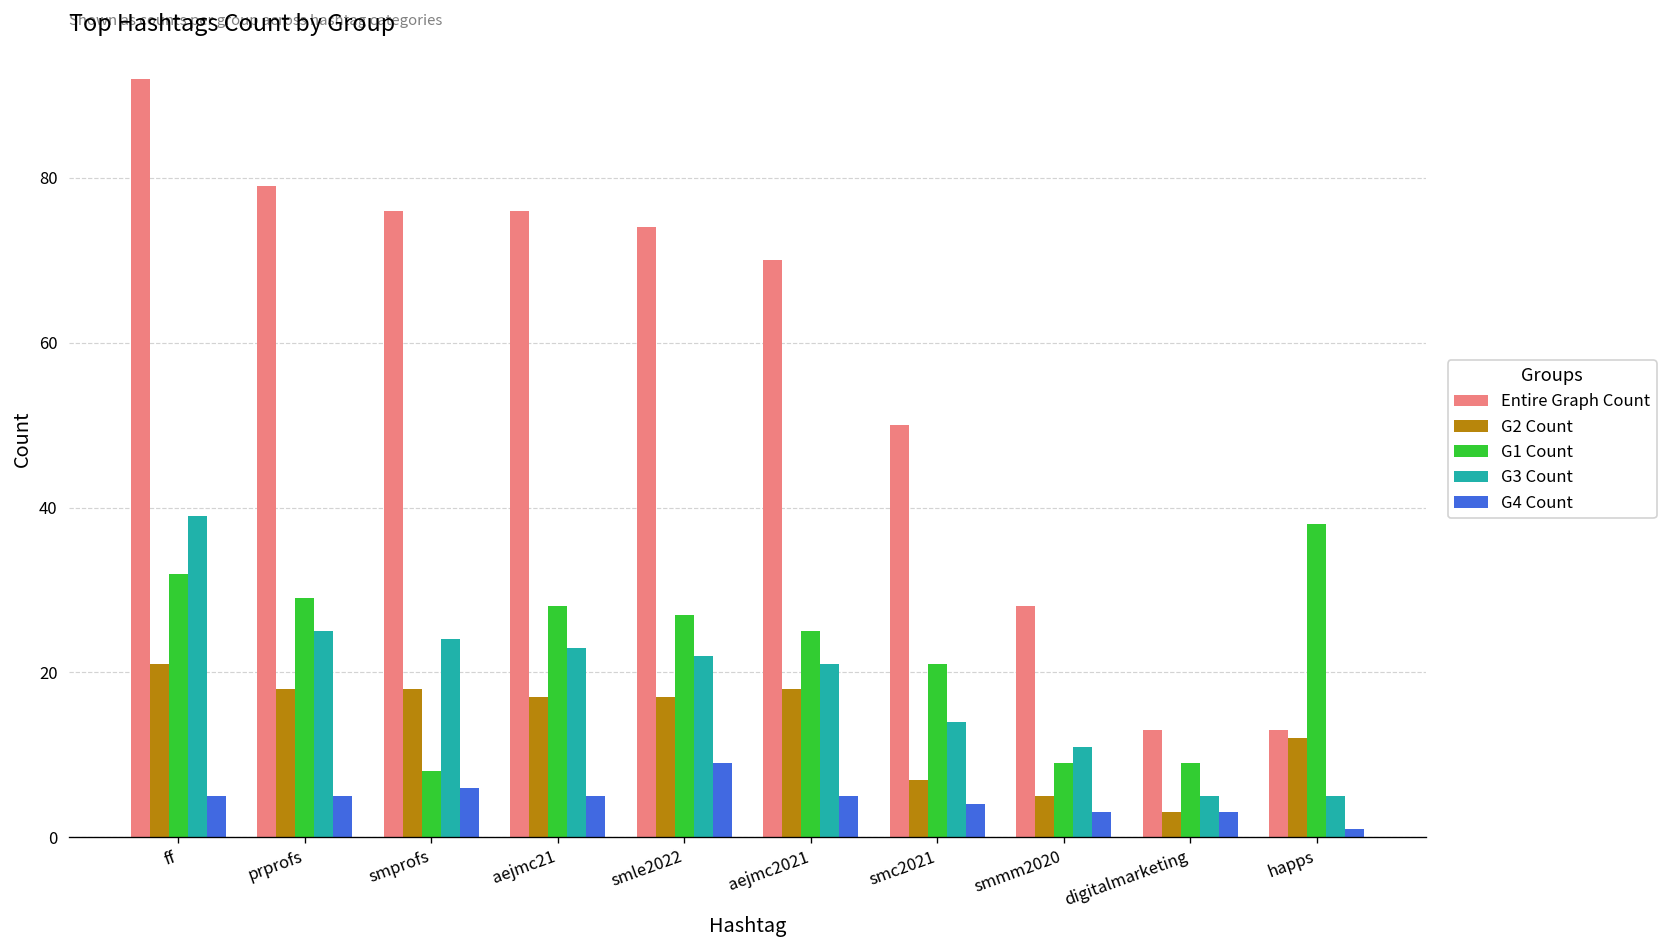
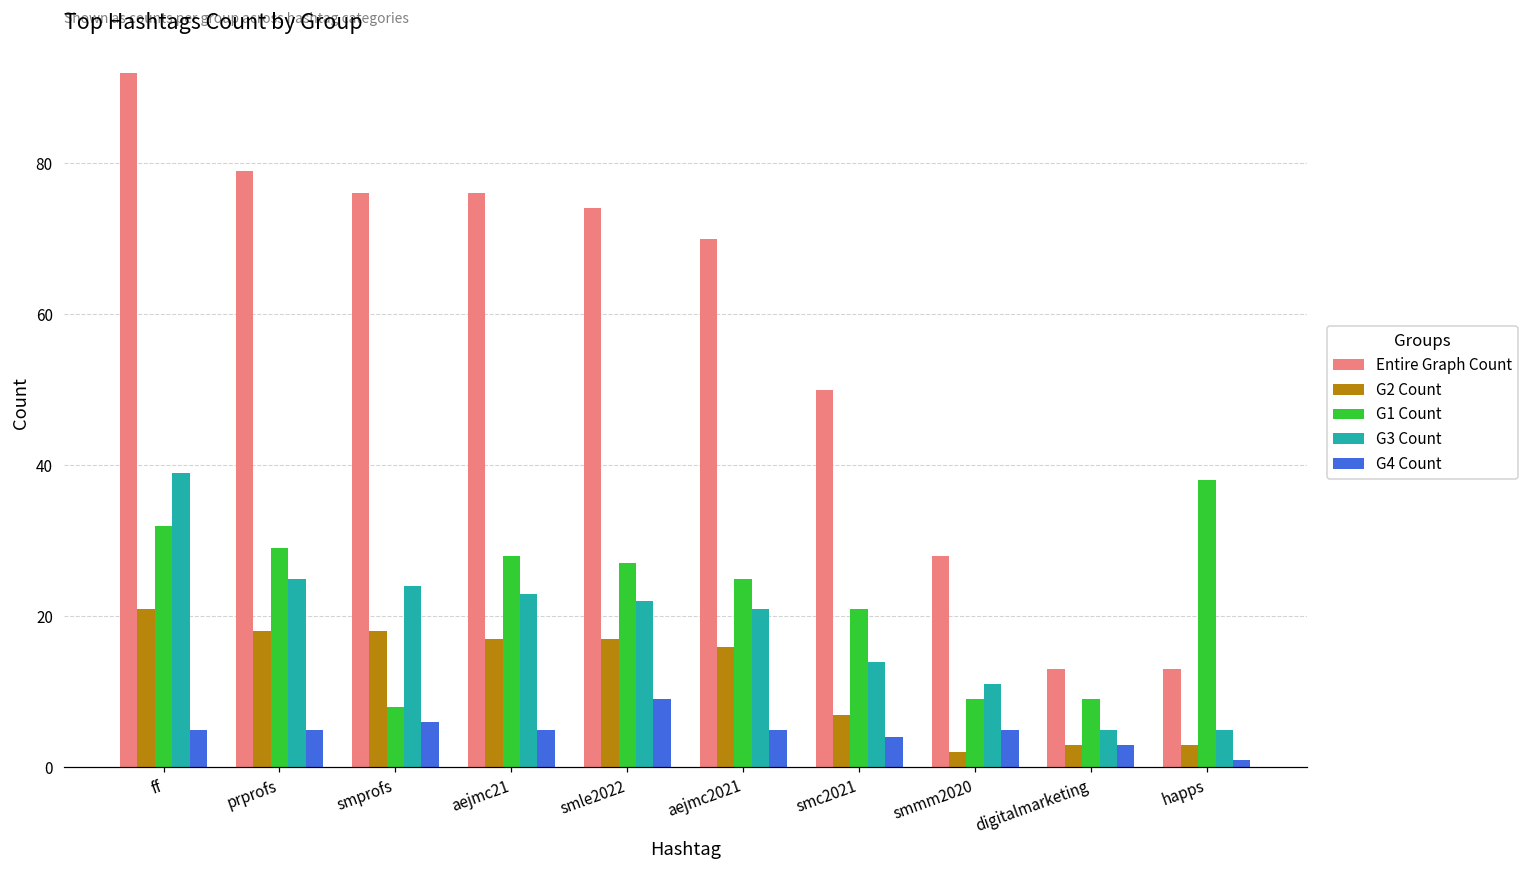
G2 Count, aejmc2021: 18 -> 16
G2 Count, smmm2020: 5 -> 2
G4 Count, smmm2020: 3 -> 5
G2 Count, happs: 12 -> 3
